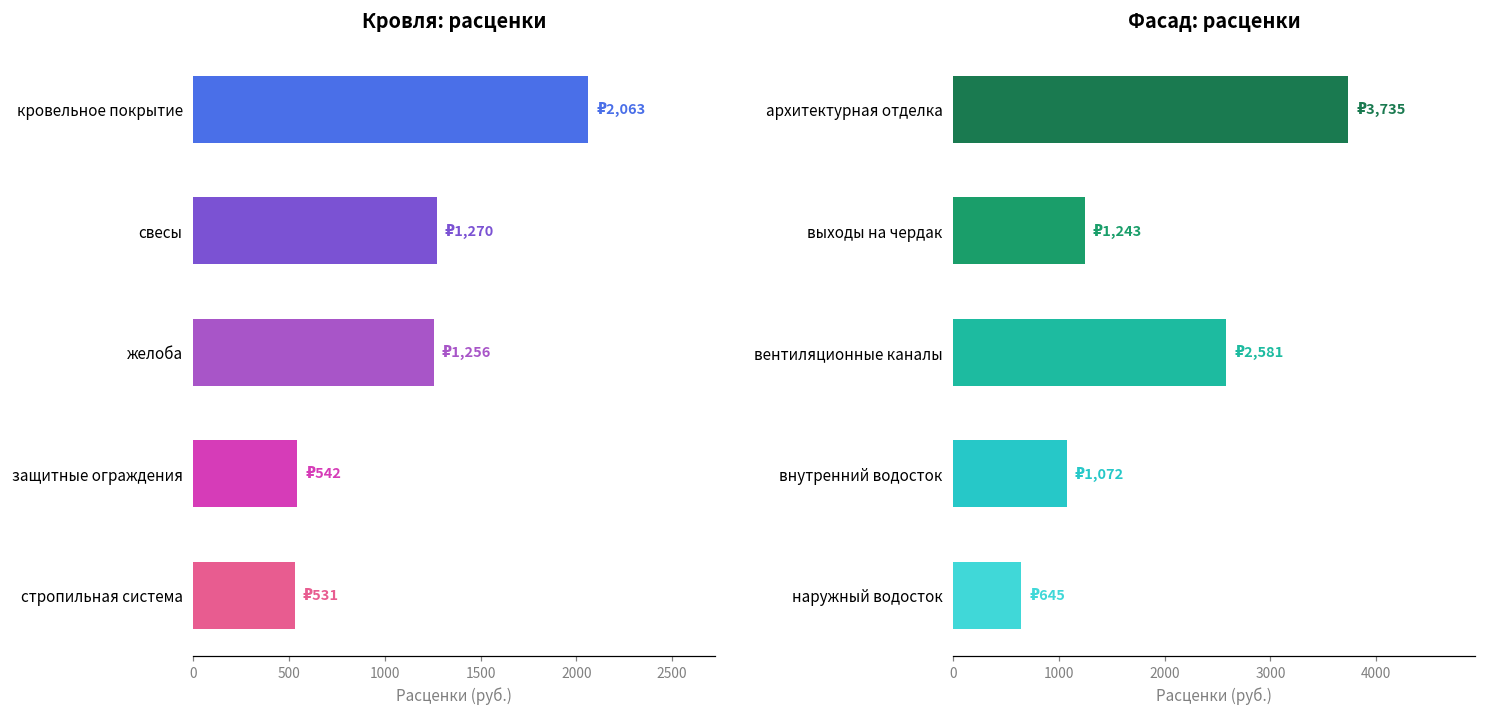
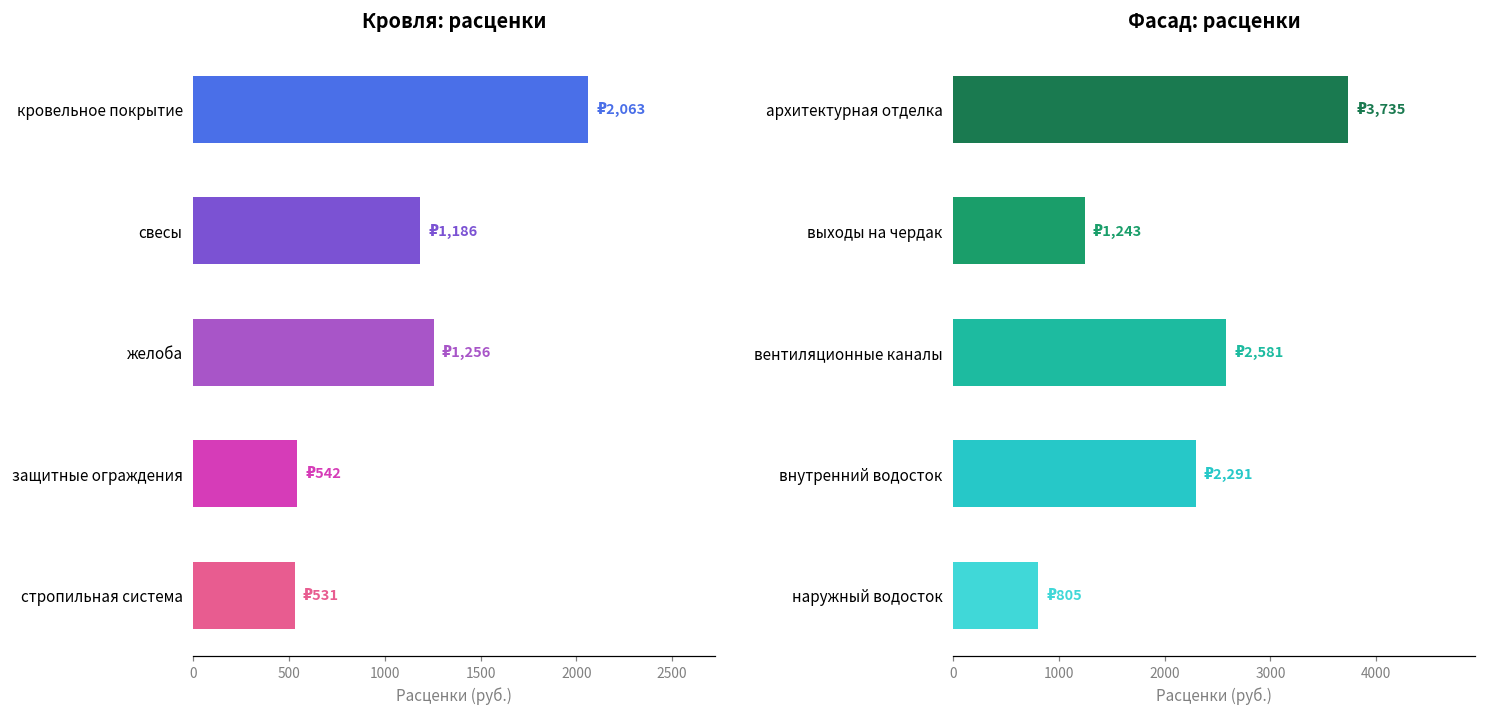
Кровля: расценки, свесы: 1,270 -> 1,186
Фасад: расценки, внутренний водосток: 1,072 -> 2,291
Фасад: расценки, наружный водосток: 645 -> 805
